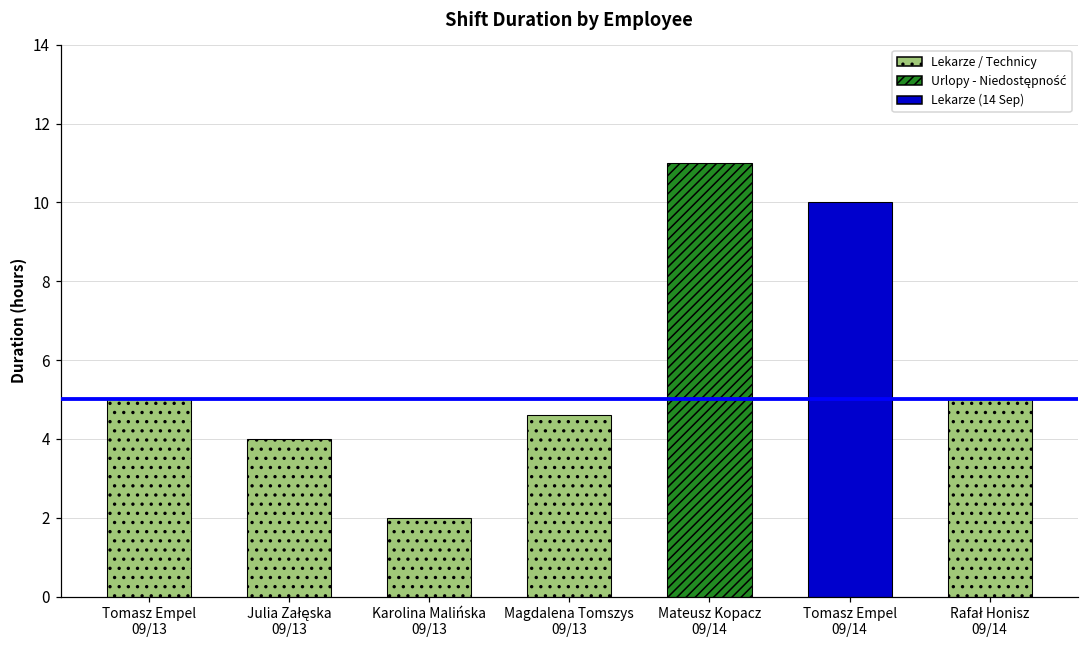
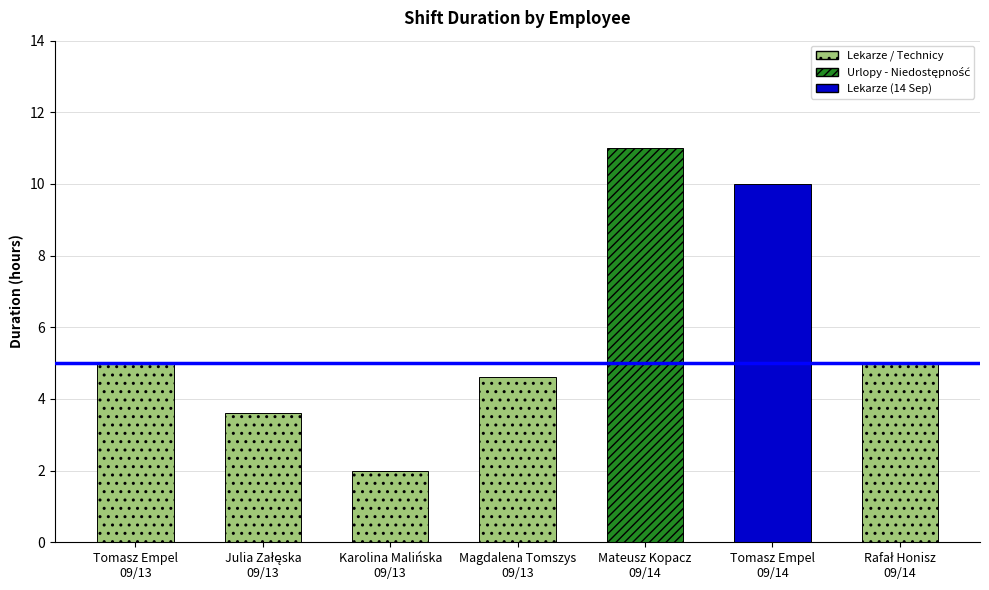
Julia Załęska 09/13: 4.0 -> 3.6
